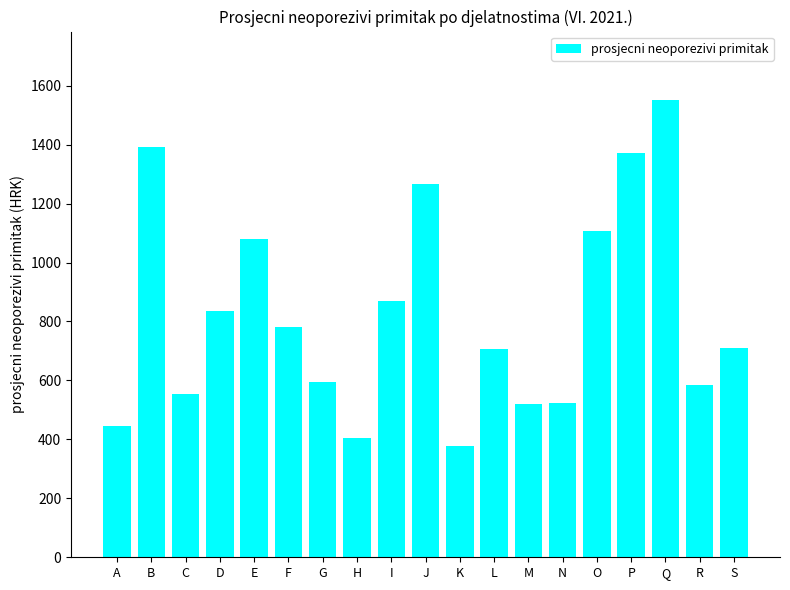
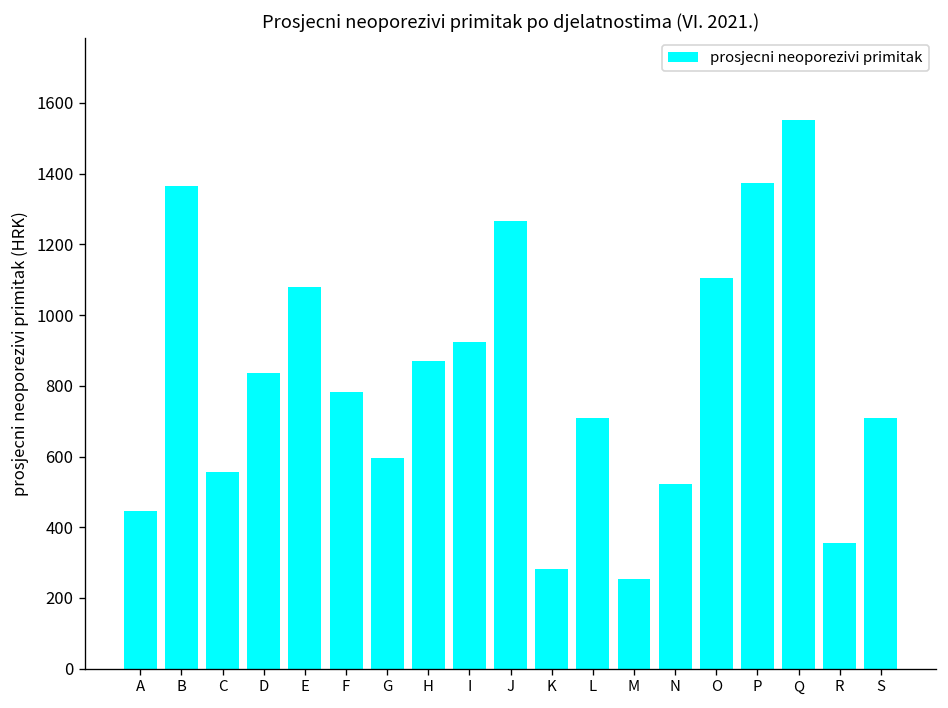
B: 1390 -> 1360
H: 410 -> 870
I: 870 -> 920
K: 380 -> 280
M: 520 -> 250
R: 580 -> 360
